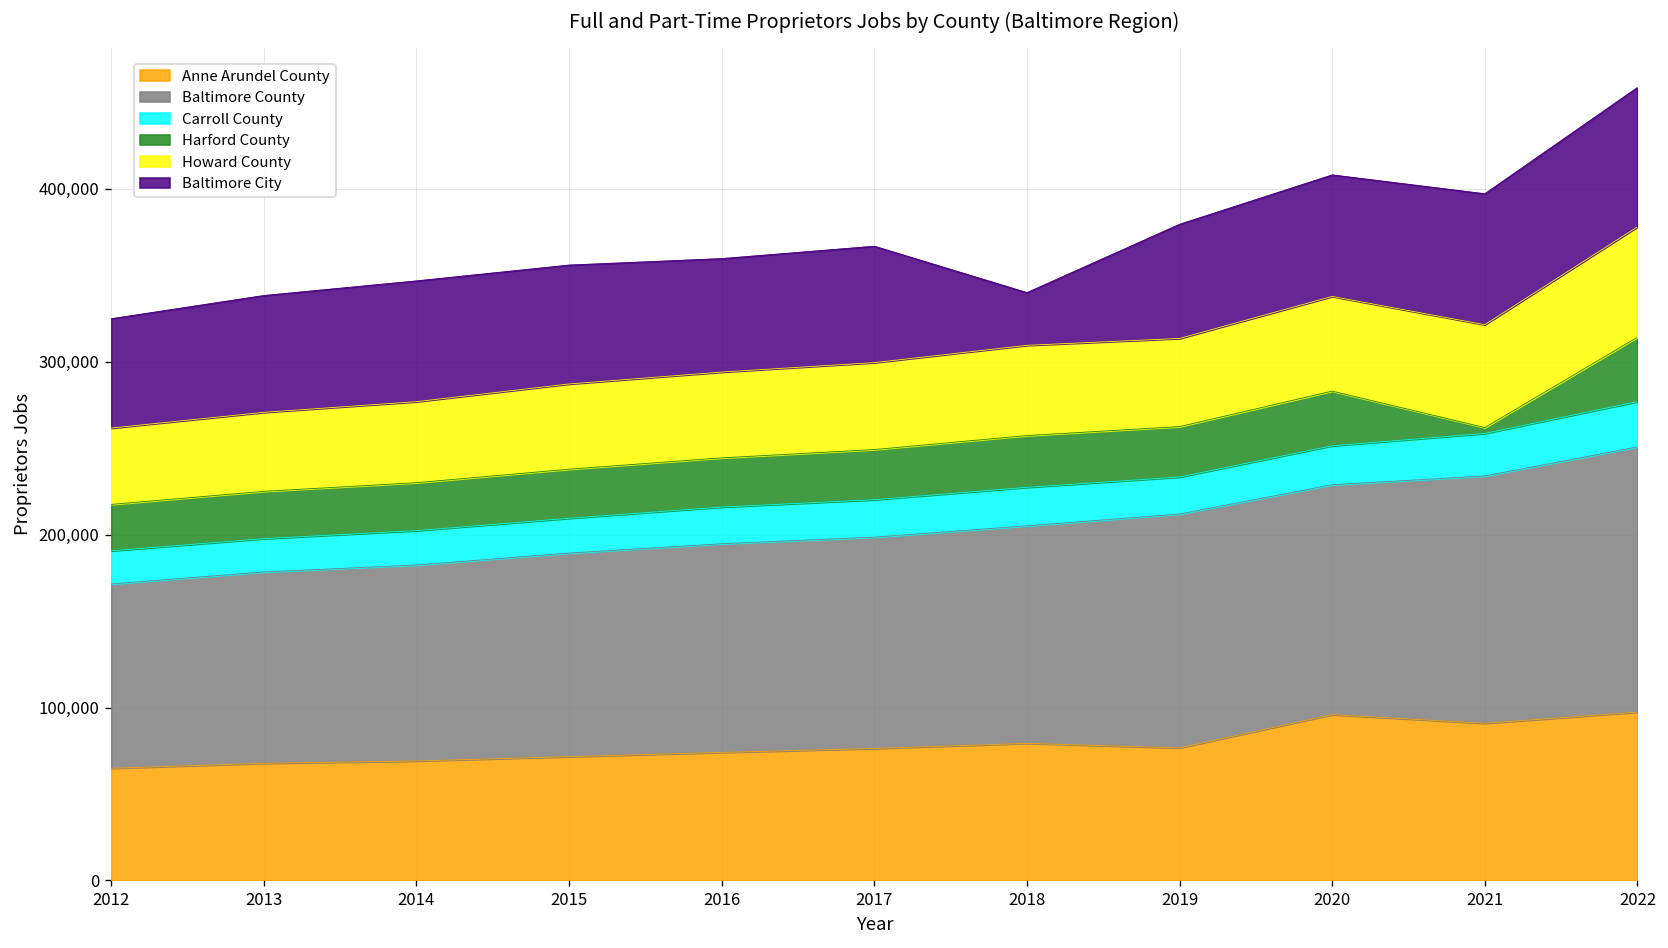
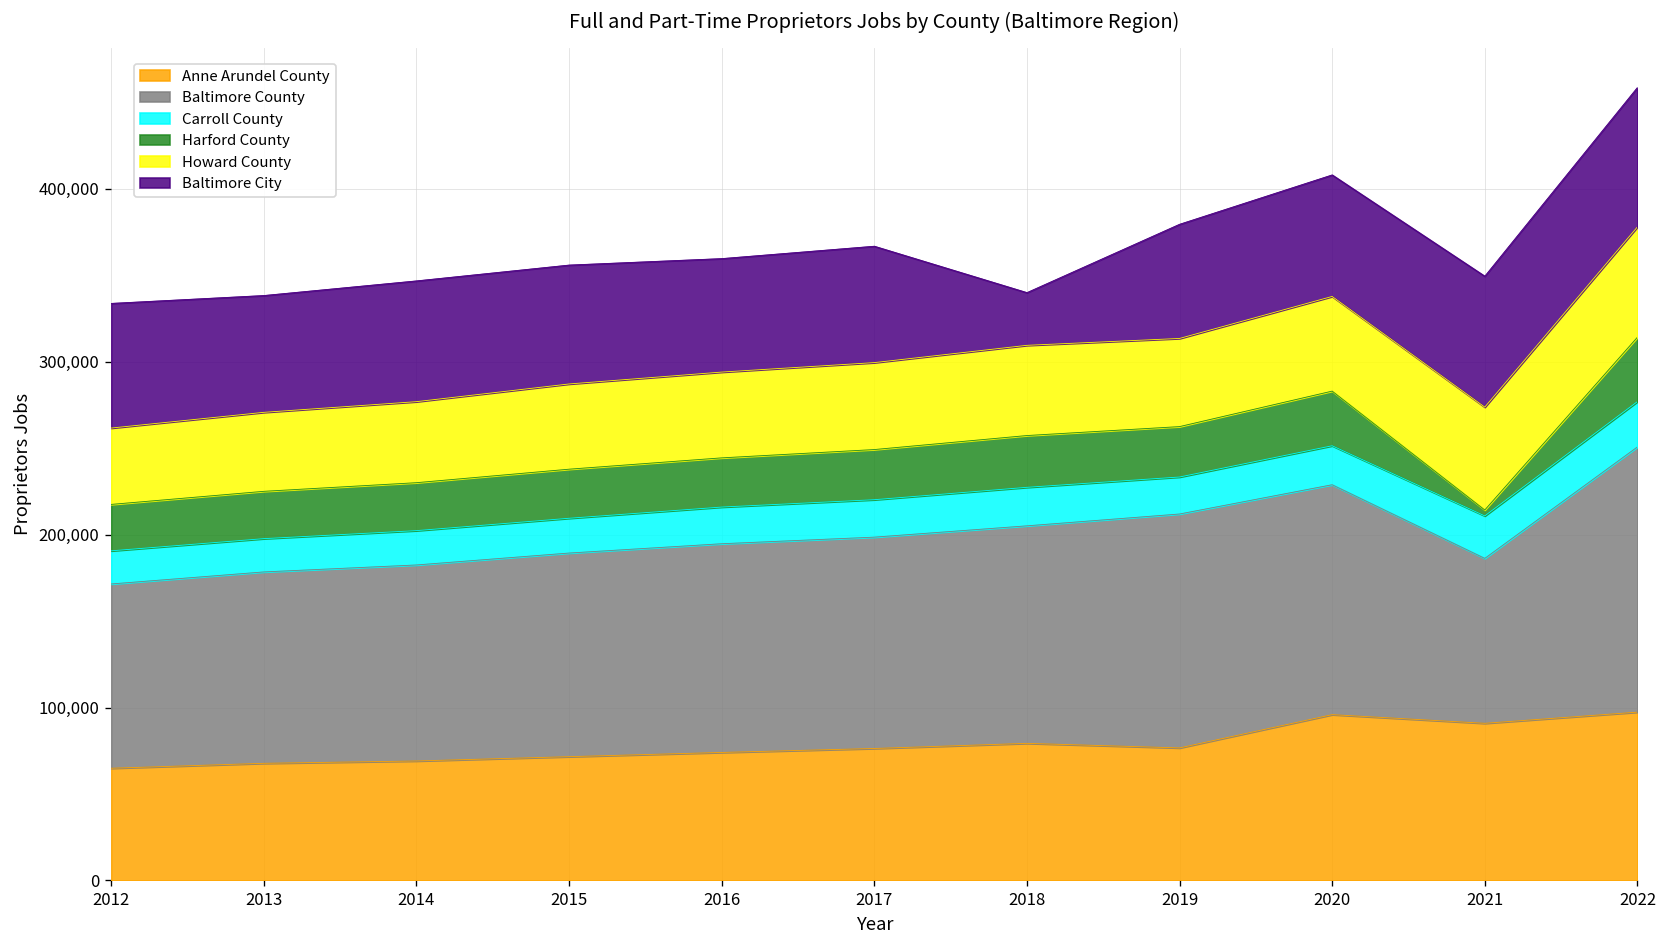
Baltimore City, 2012: 63,000 -> 72,000
Baltimore County, 2021: 143,000 -> 95,000
